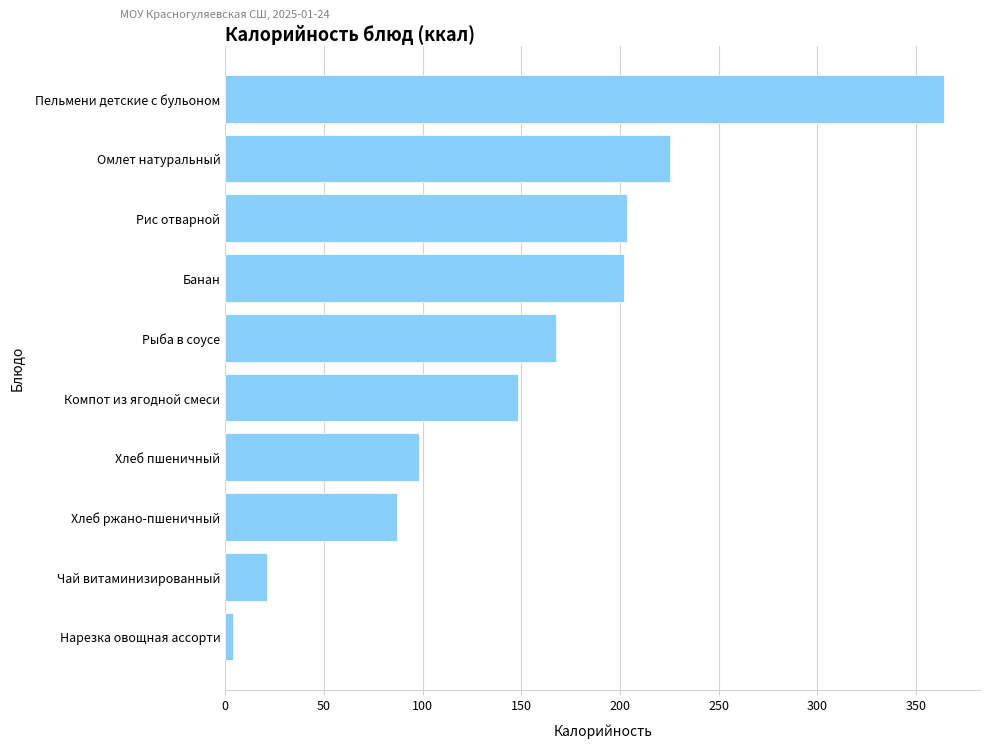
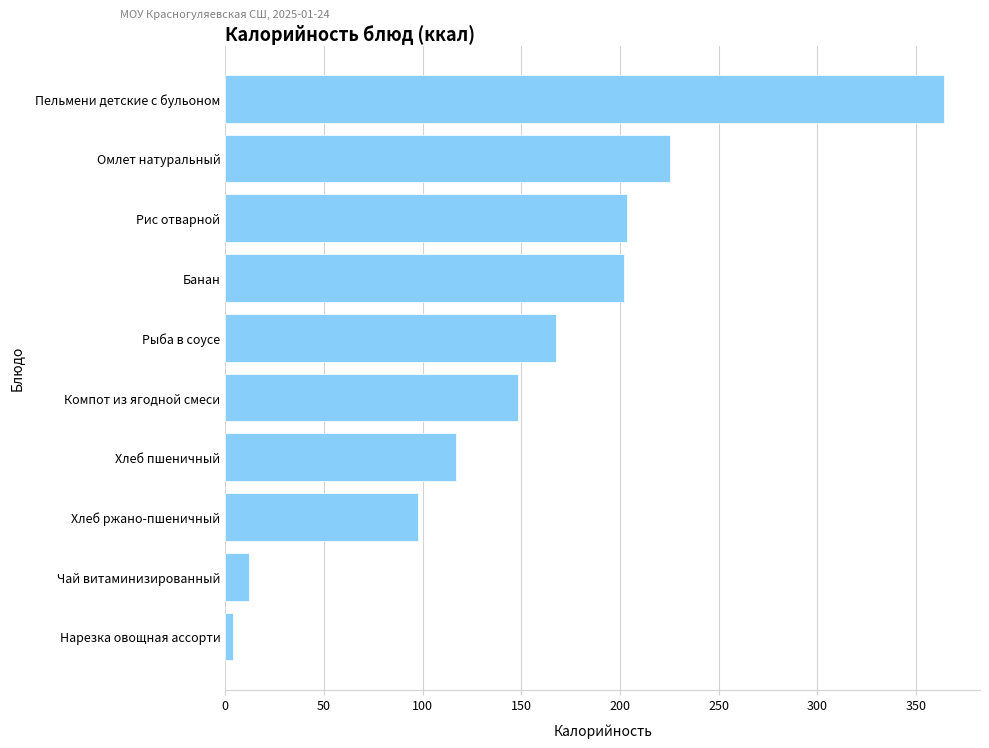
Хлеб пшеничный: 98 -> 117
Хлеб ржано-пшеничный: 87 -> 98
Чай витаминизированный: 21 -> 12
